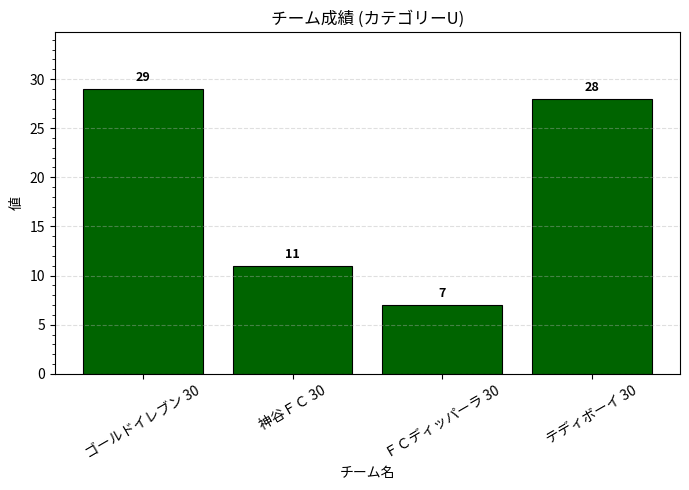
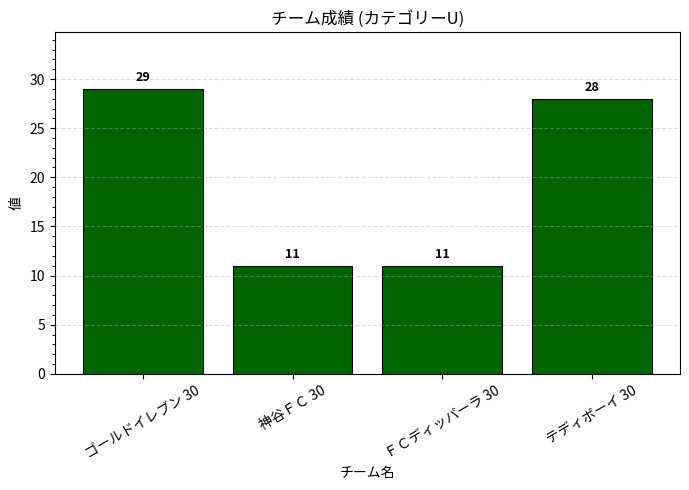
ＦＣディッパーラ 30: 7 -> 11
